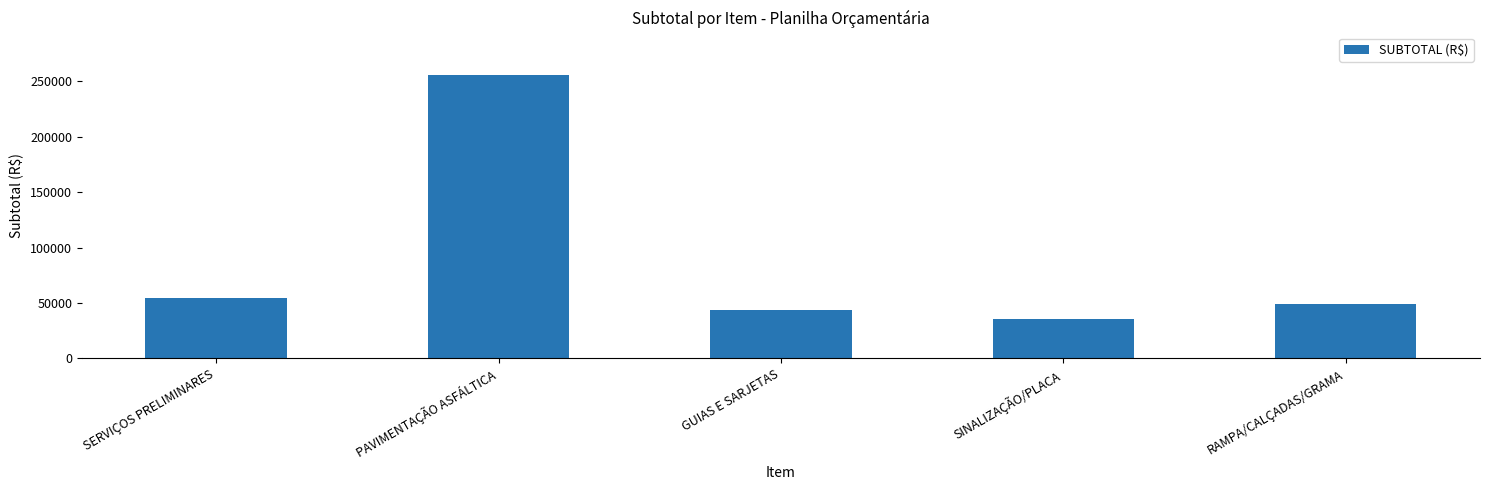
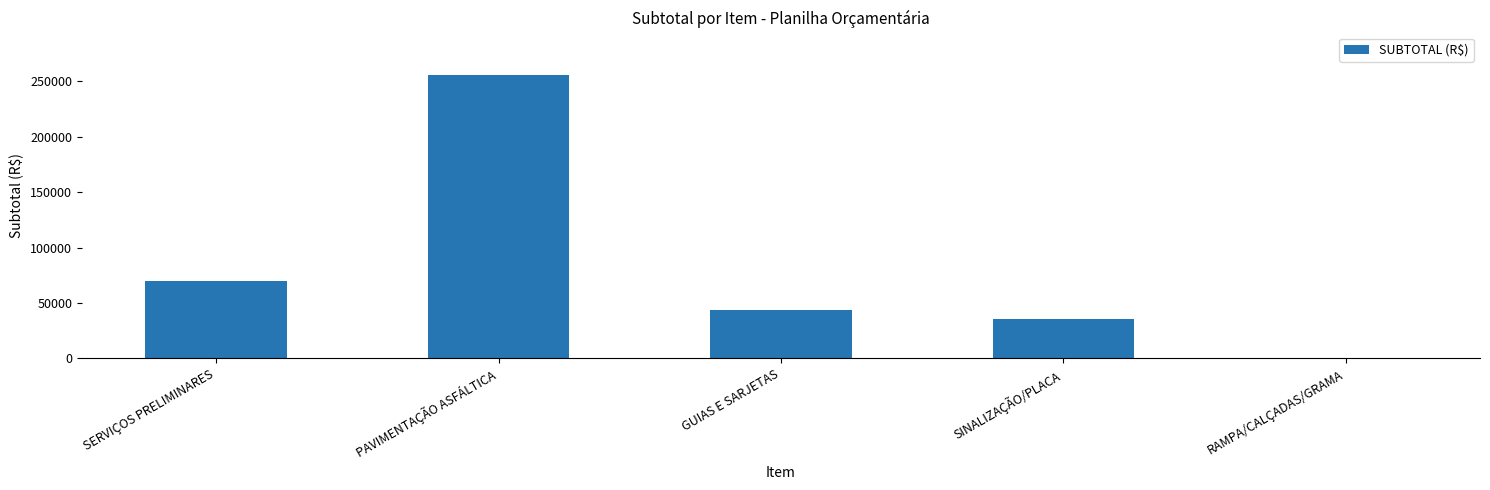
SERVIÇOS PRELIMINARES: 54000 -> 70000
RAMPA/CALÇADAS/GRAMA: 49000 -> 0
